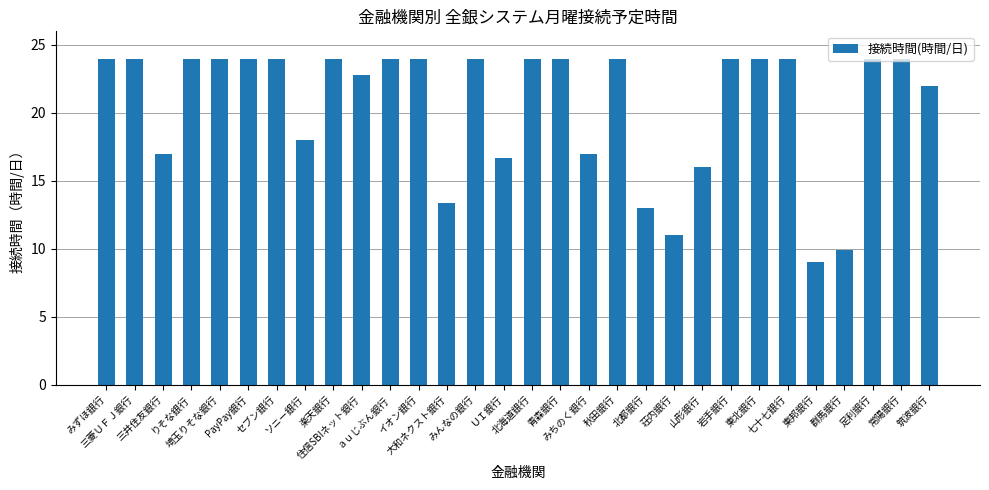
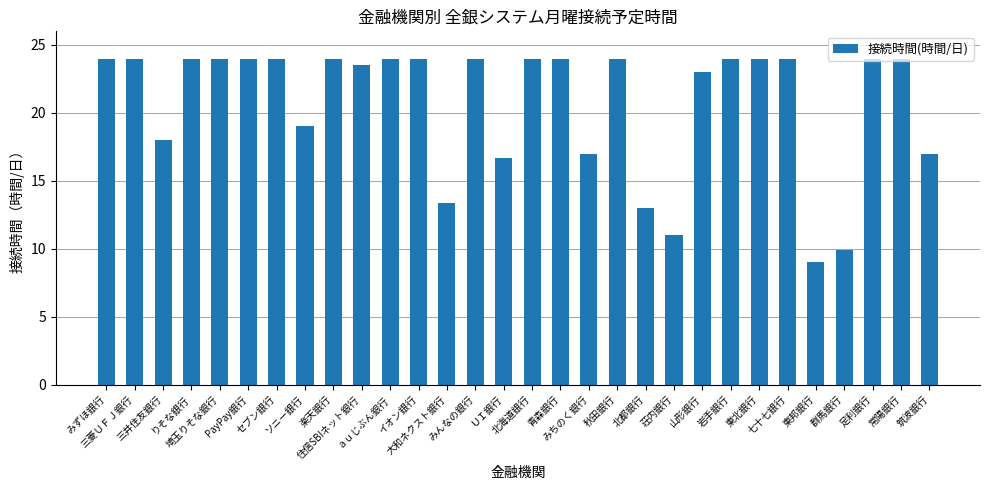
三井住友銀行: 17 -> 18
ソニー銀行: 18 -> 19
住信SBIネット銀行: 22.8 -> 23.5
山形銀行: 16 -> 23
筑波銀行: 22 -> 17
